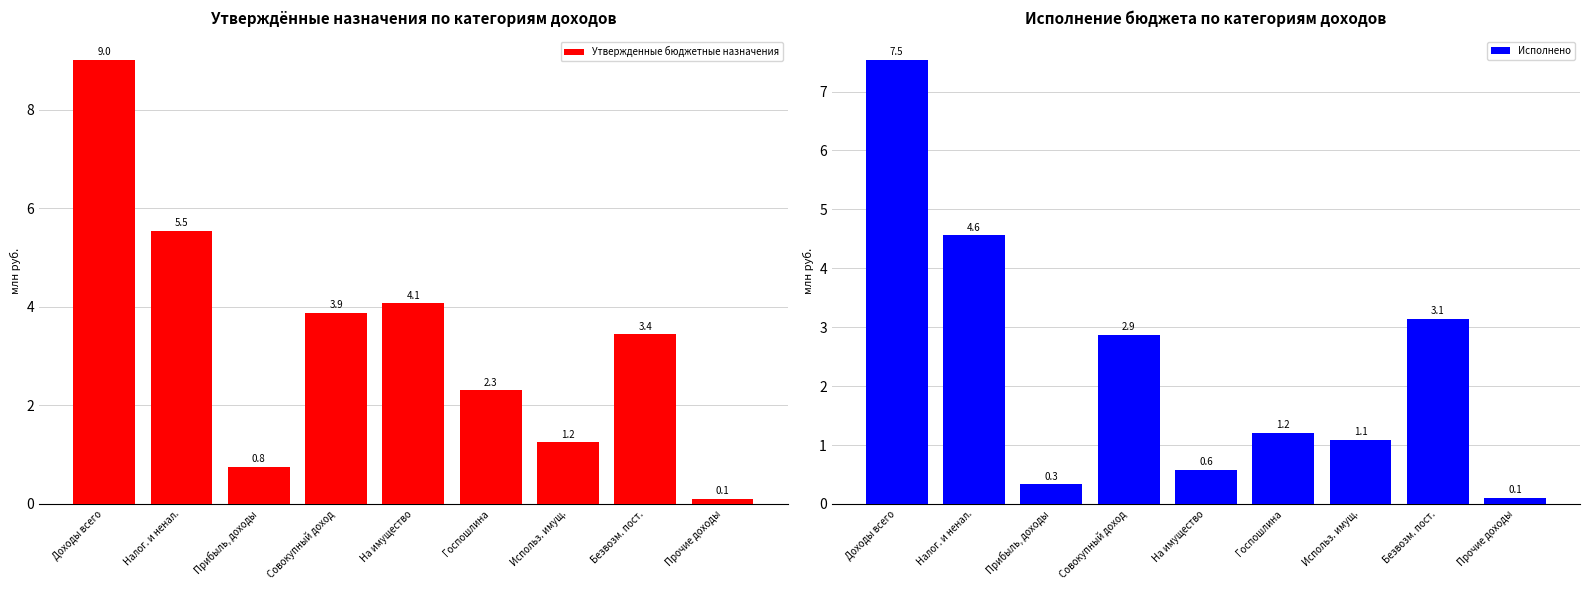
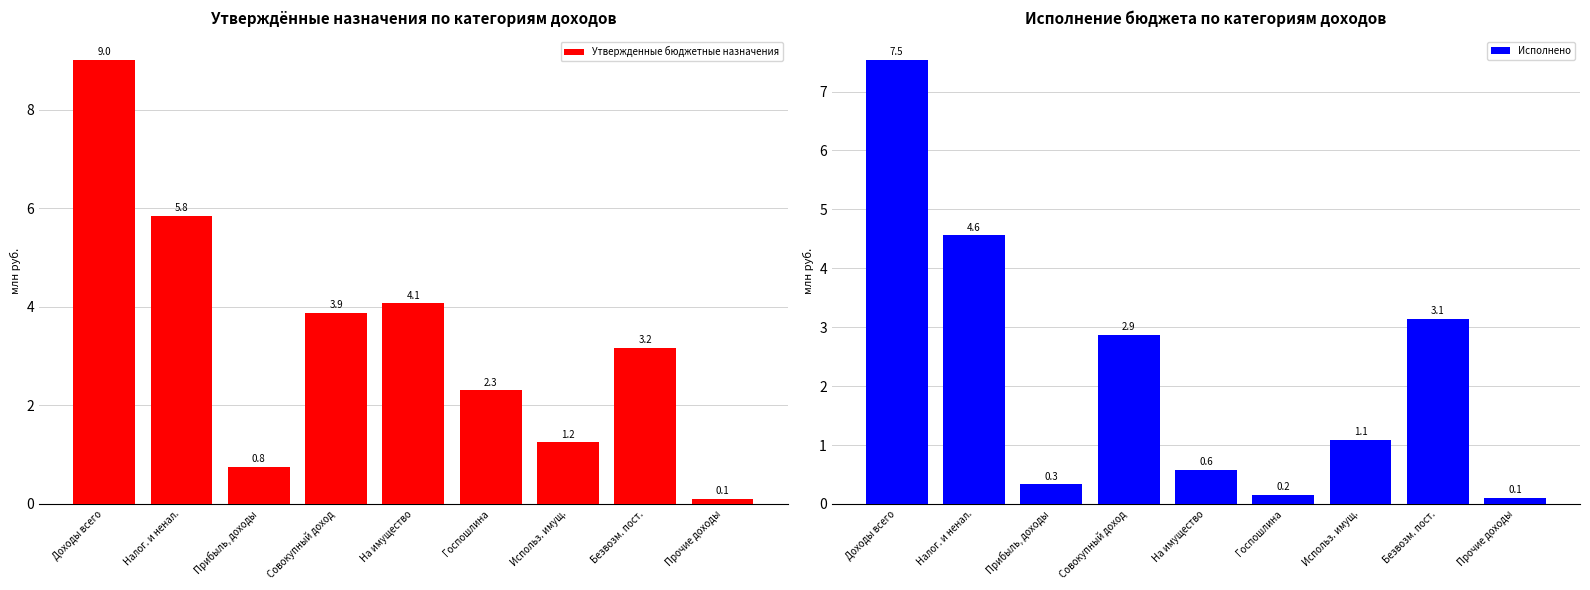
Утверждённые назначения по категориям доходов, Налог. и ненал.: 5.5 -> 5.8
Утверждённые назначения по категориям доходов, Безвозм. пост.: 3.4 -> 3.2
Исполнение бюджета по категориям доходов, Госпошлина: 1.2 -> 0.2
